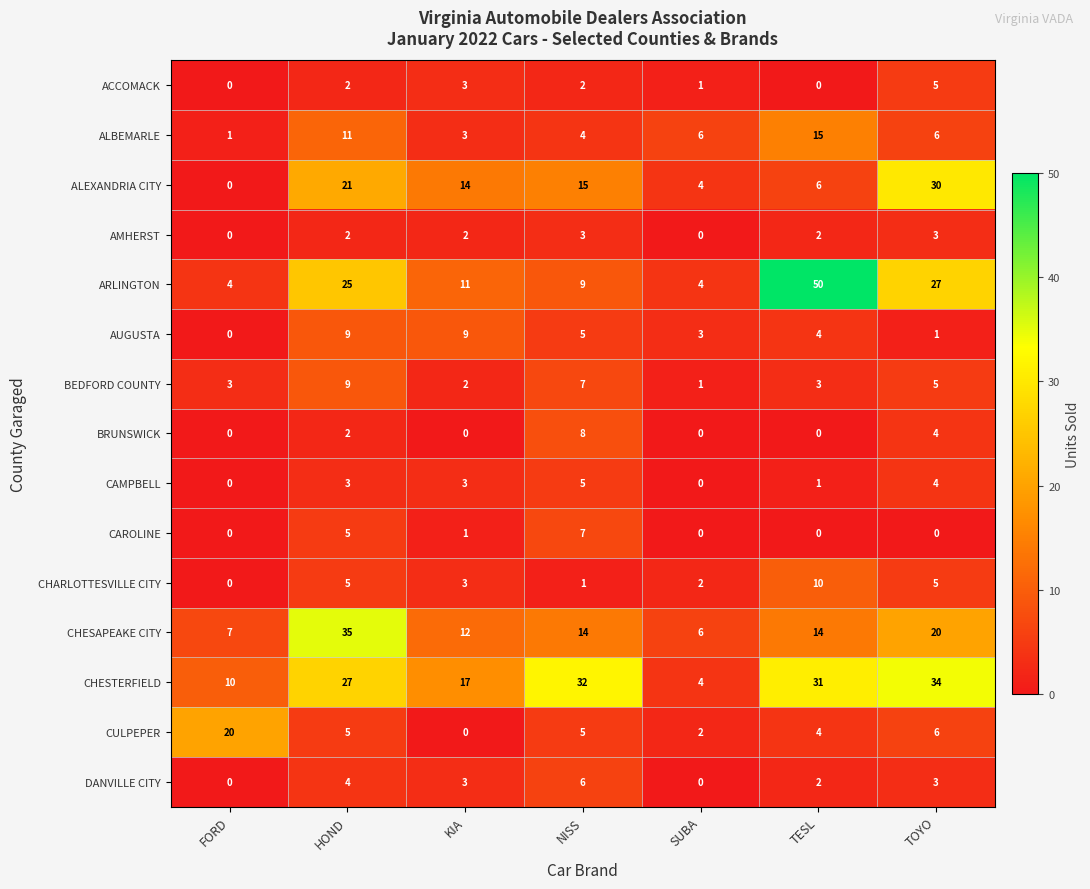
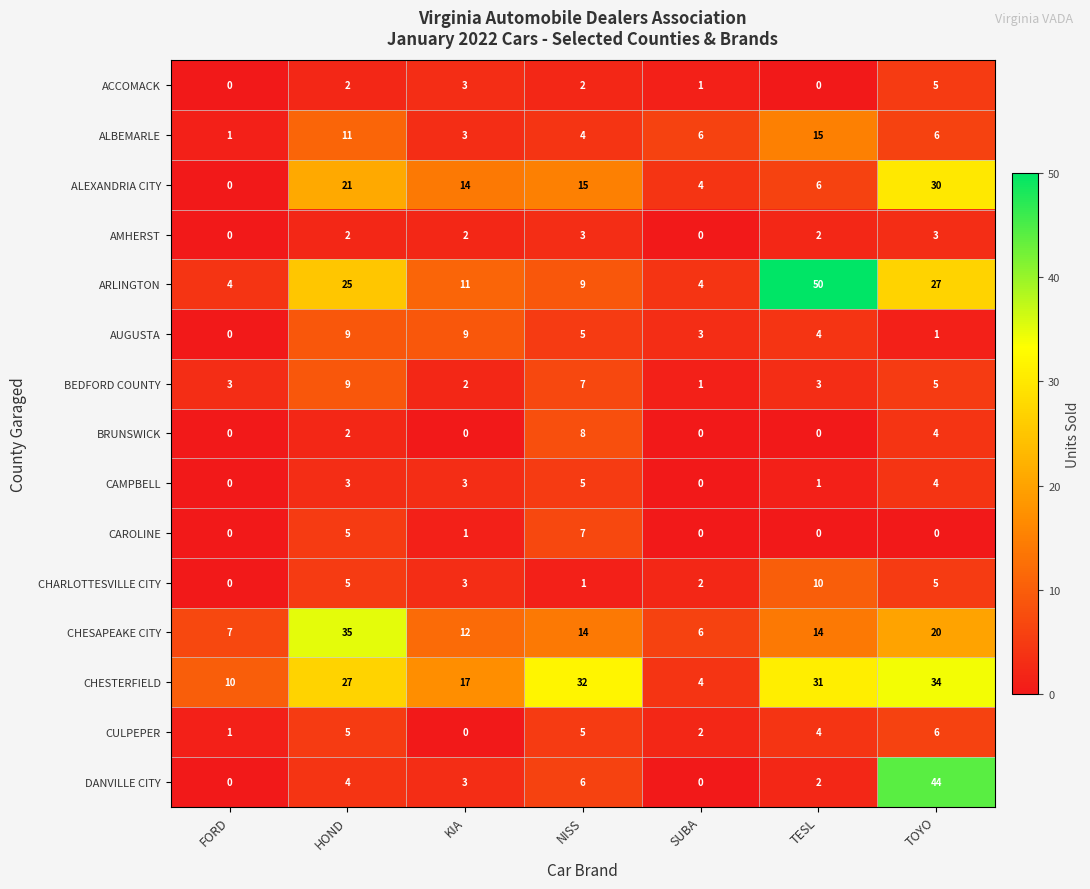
CULPEPER, FORD: 20 -> 1
DANVILLE CITY, TOYO: 3 -> 44
